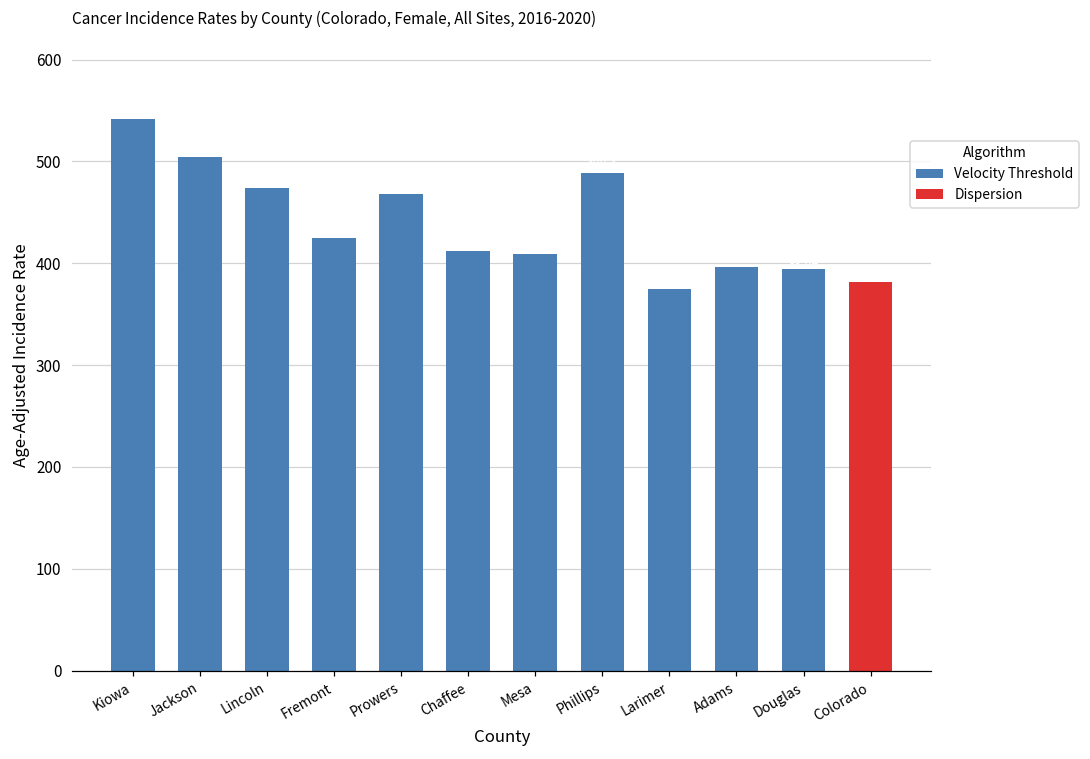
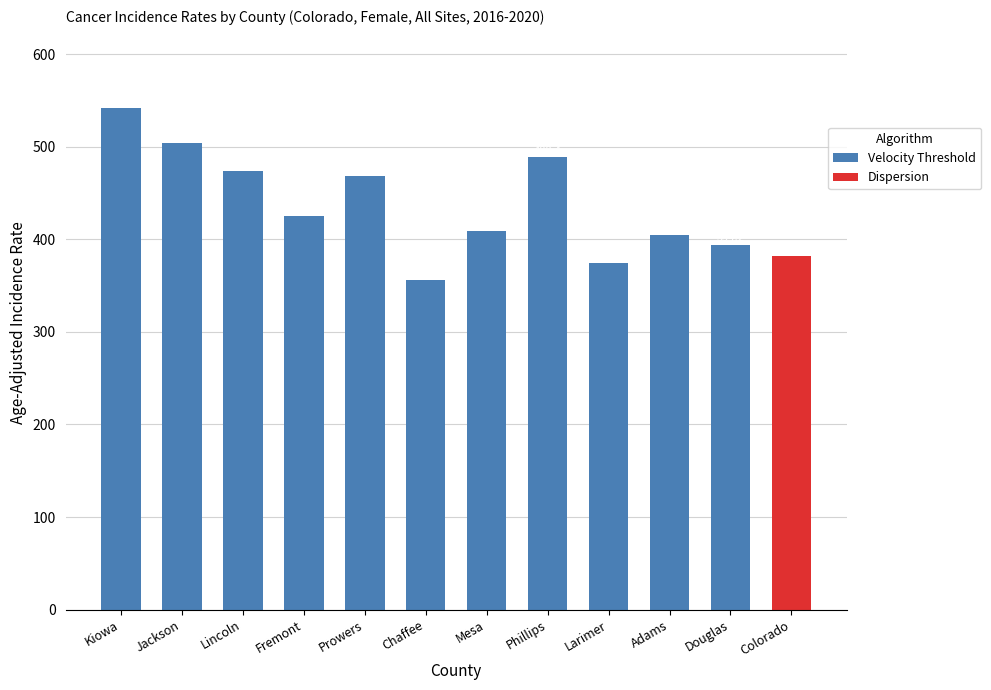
Velocity Threshold, Chaffee: 410 -> 360
Velocity Threshold, Adams: 400 -> 410
